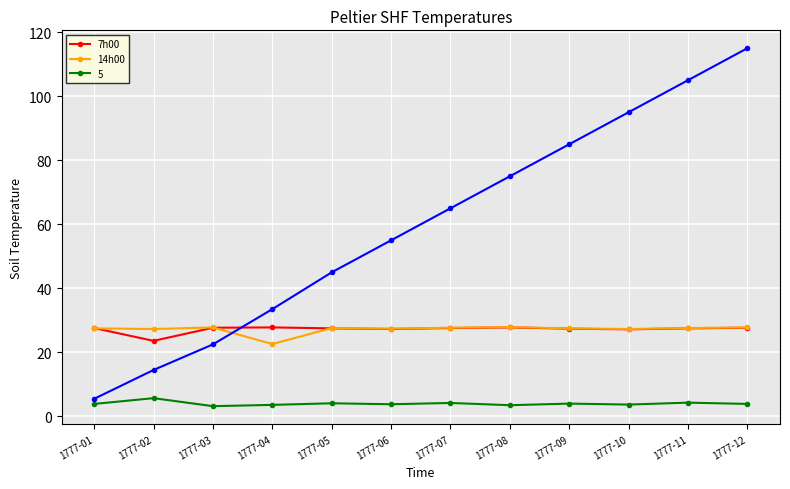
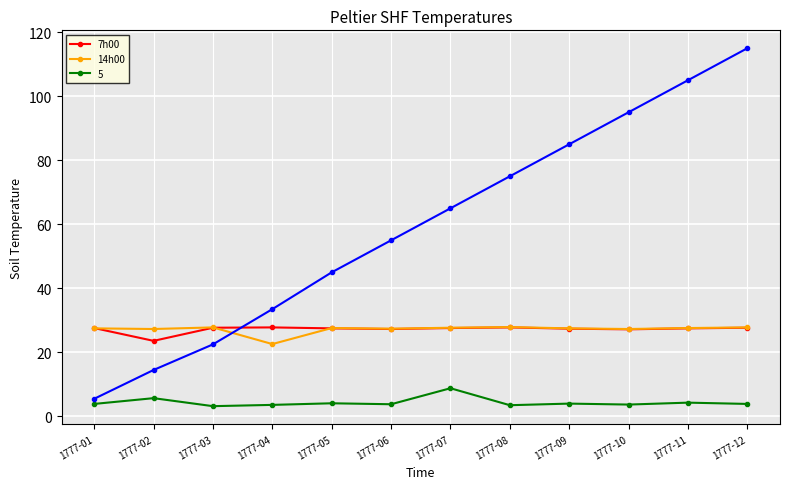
5, 1777-07: 4 -> 9
